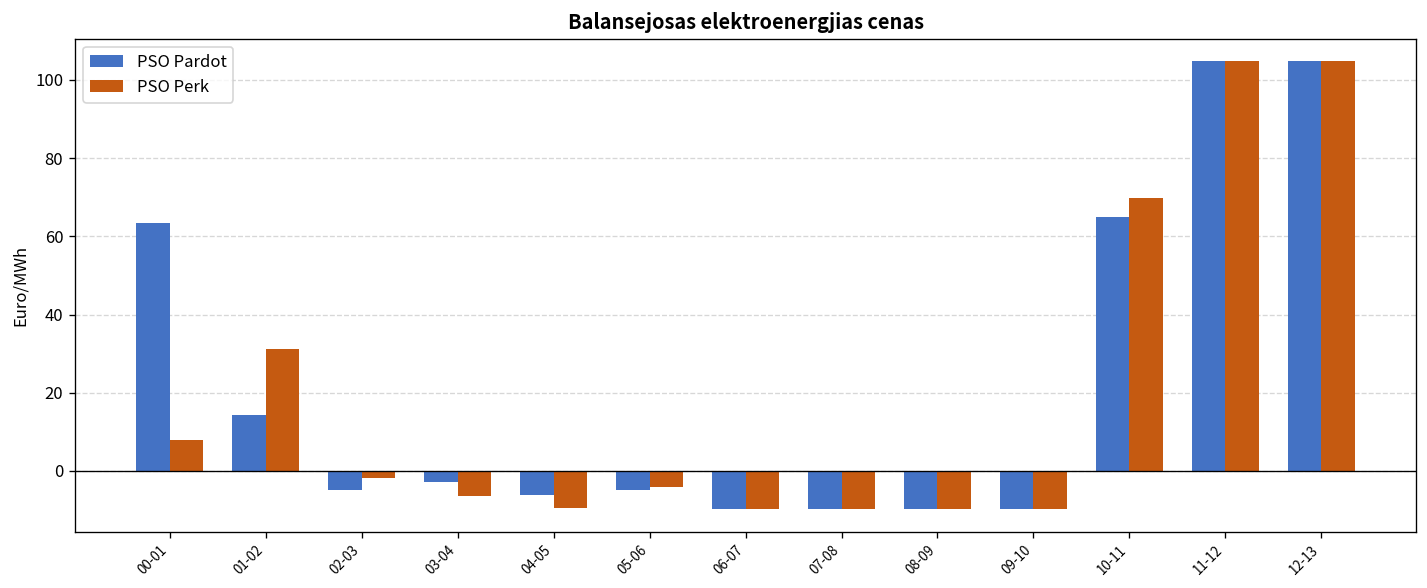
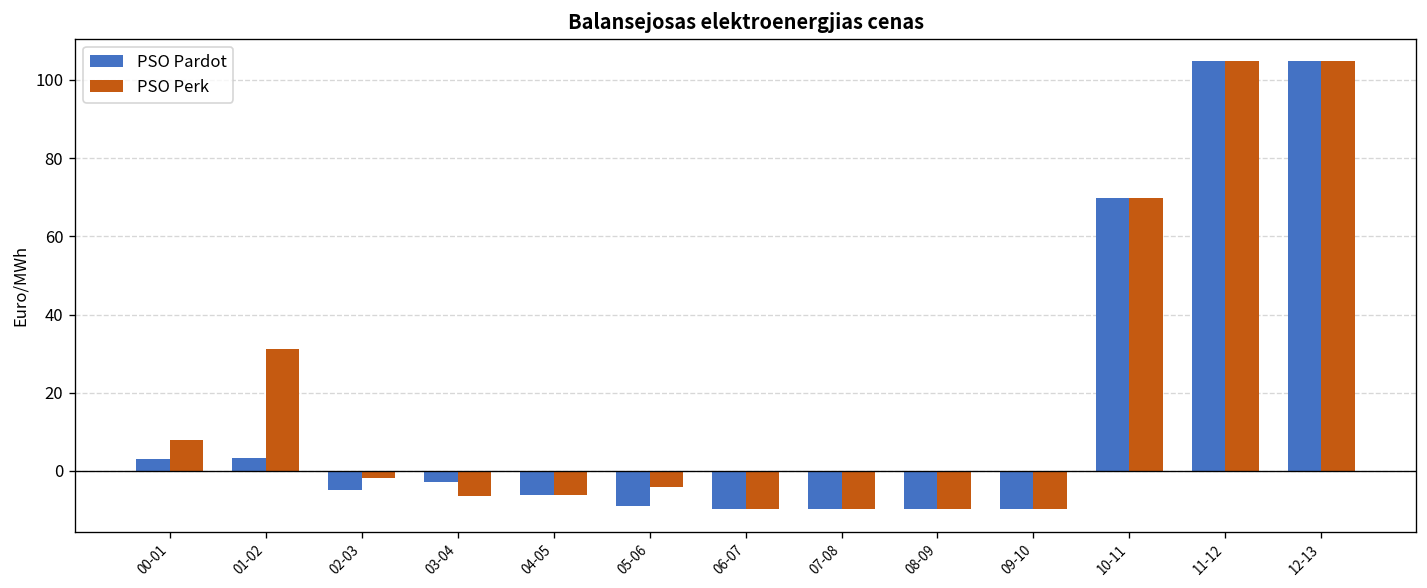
PSO Pardot, 00-01: 63 -> 3
PSO Pardot, 01-02: 14 -> 3
PSO Perk, 04-05: -9 -> -6
PSO Pardot, 05-06: -5 -> -9
PSO Pardot, 10-11: 65 -> 70
